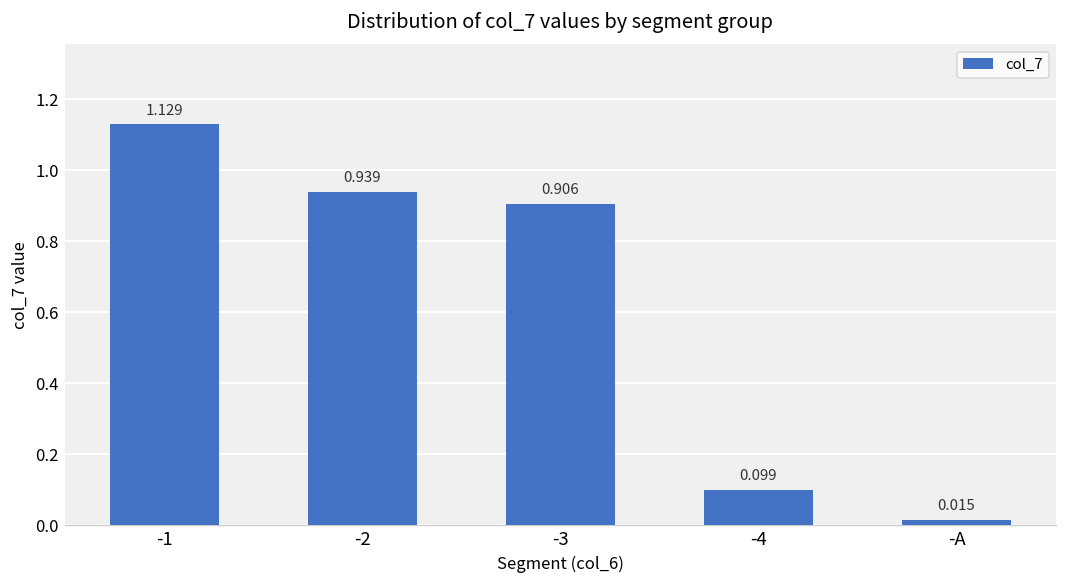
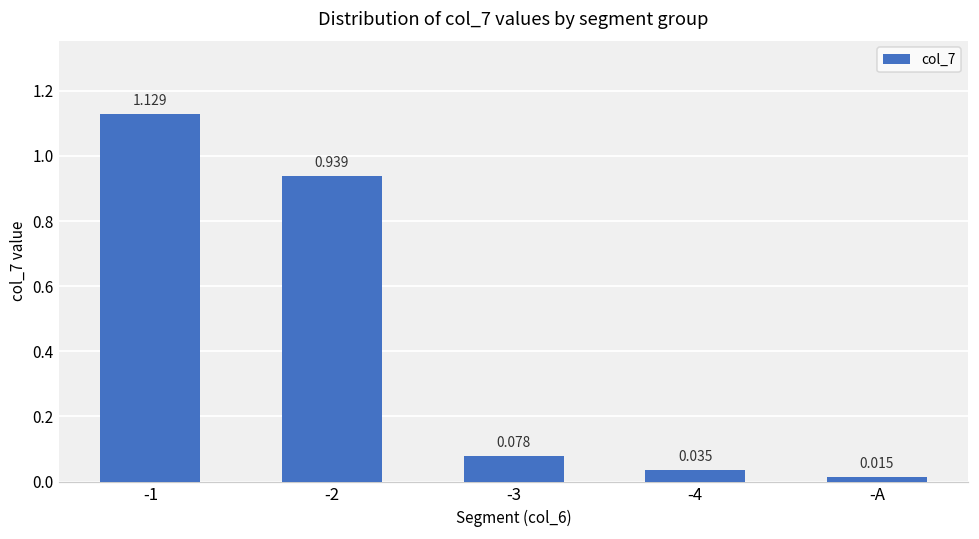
-3: 0.906 -> 0.078
-4: 0.099 -> 0.035
